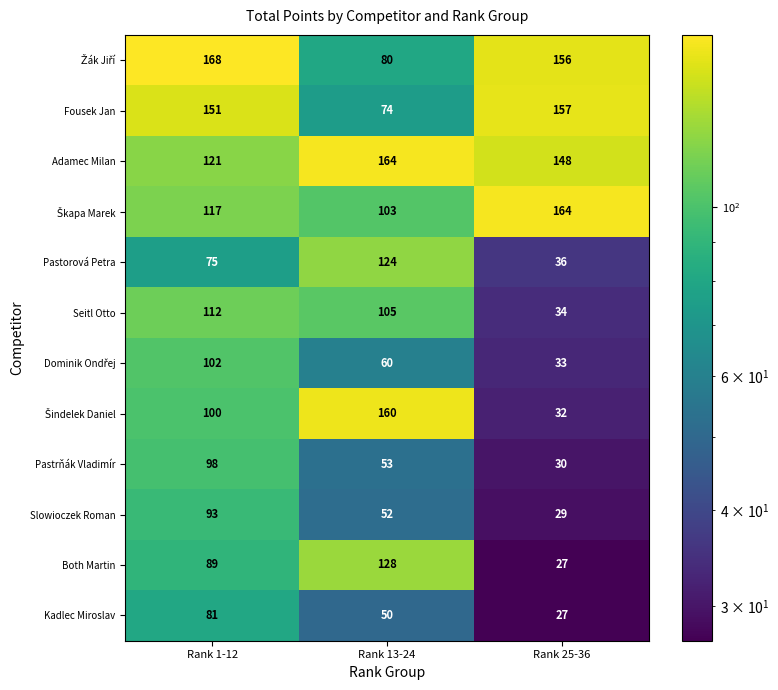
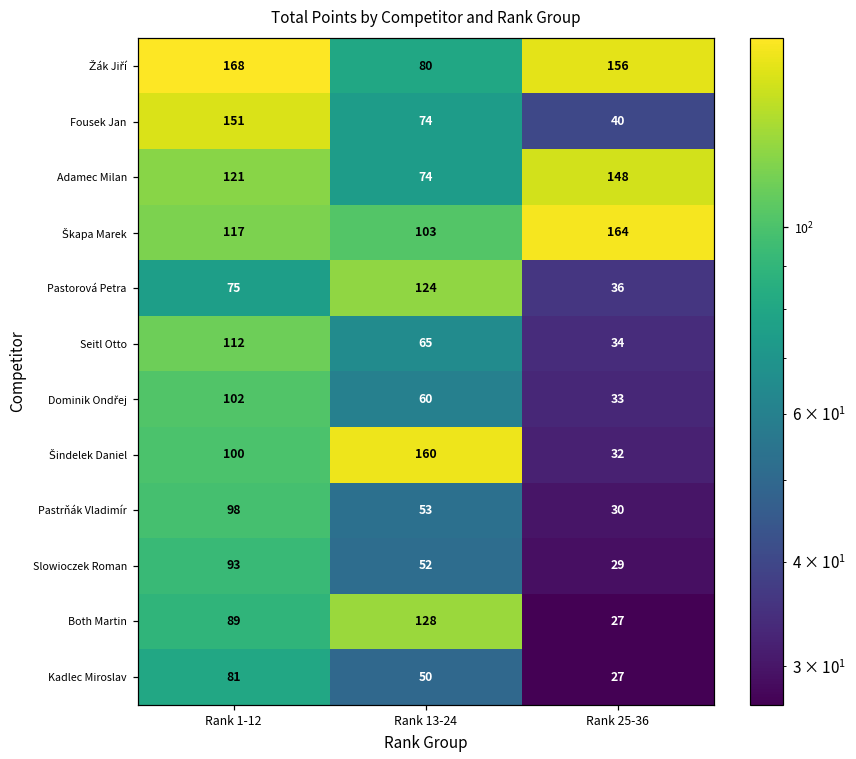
Fousek Jan, Rank 25-36: 157 -> 40
Adamec Milan, Rank 13-24: 164 -> 74
Seitl Otto, Rank 13-24: 105 -> 65
